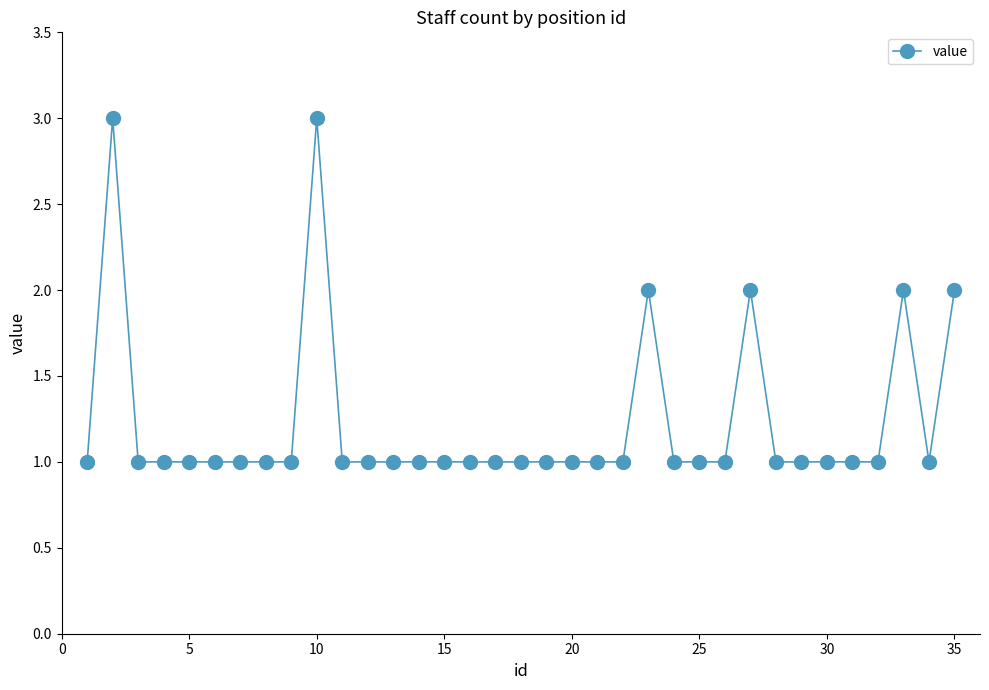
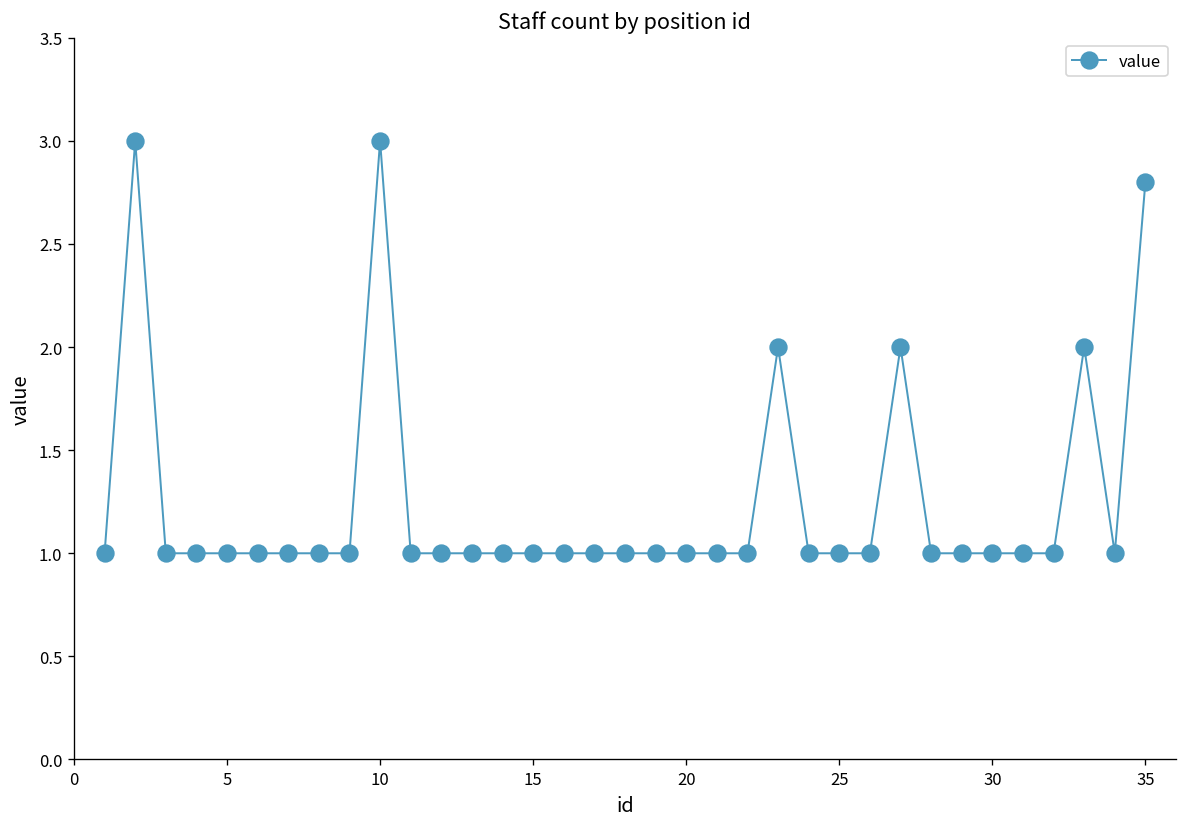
35: 2.0 -> 2.8
